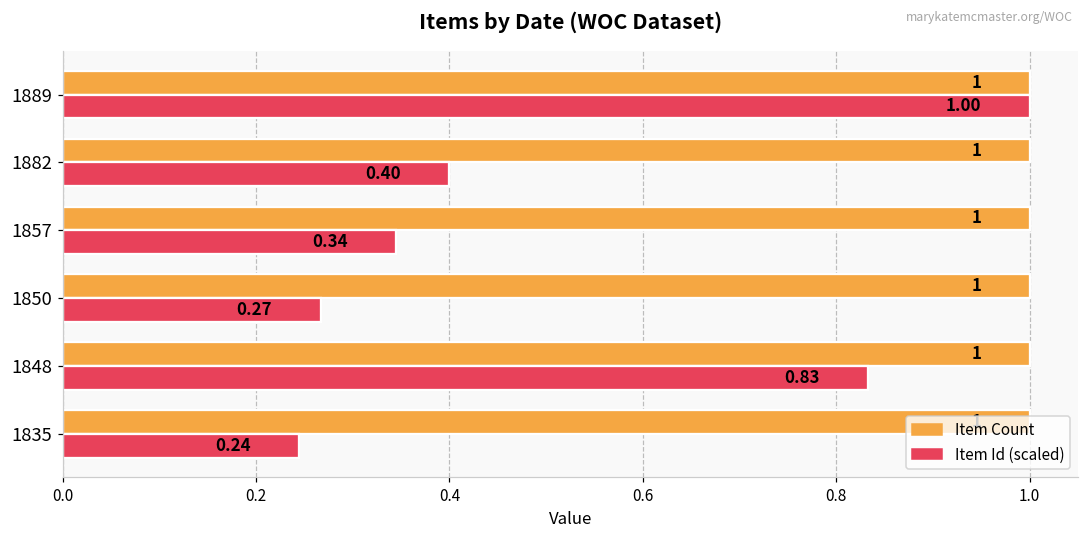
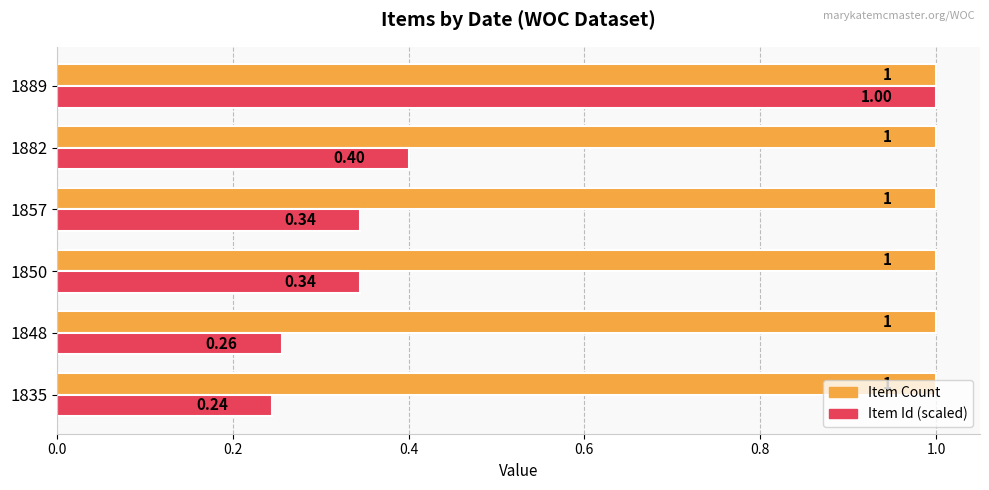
Item Id (scaled), 1850: 0.27 -> 0.34
Item Id (scaled), 1848: 0.83 -> 0.26
